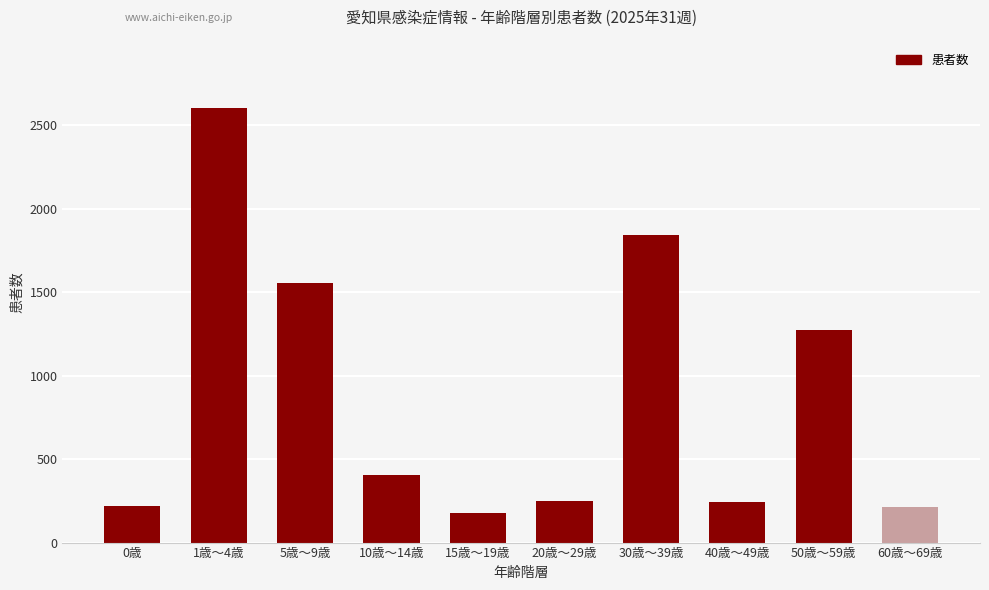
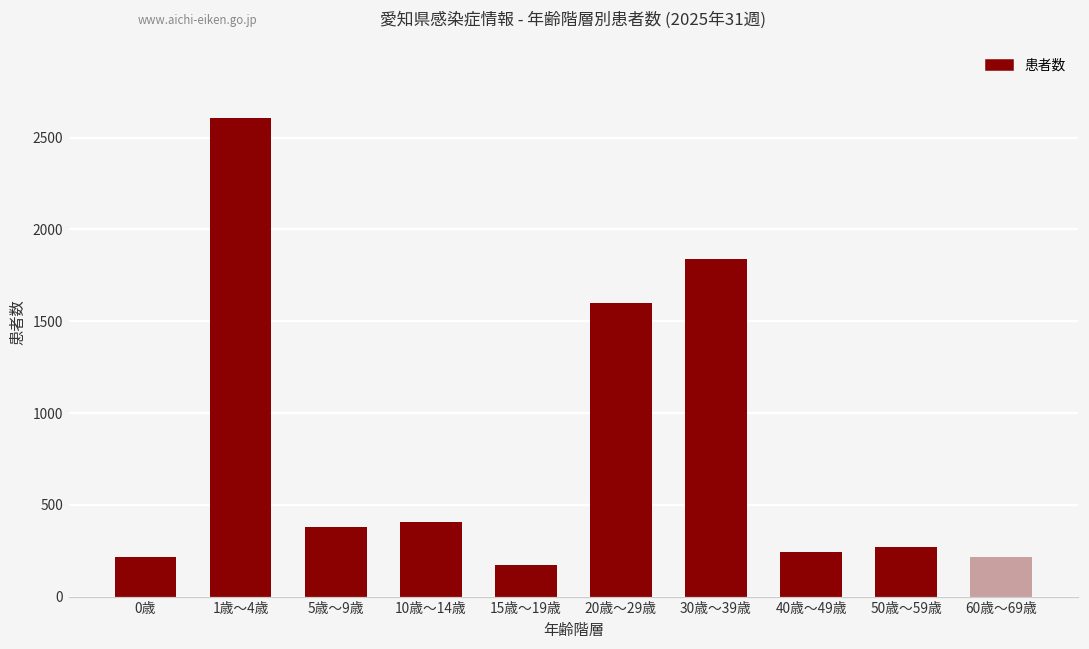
5歳～9歳: 1560 -> 380
20歳～29歳: 250 -> 1600
50歳～59歳: 1270 -> 270
